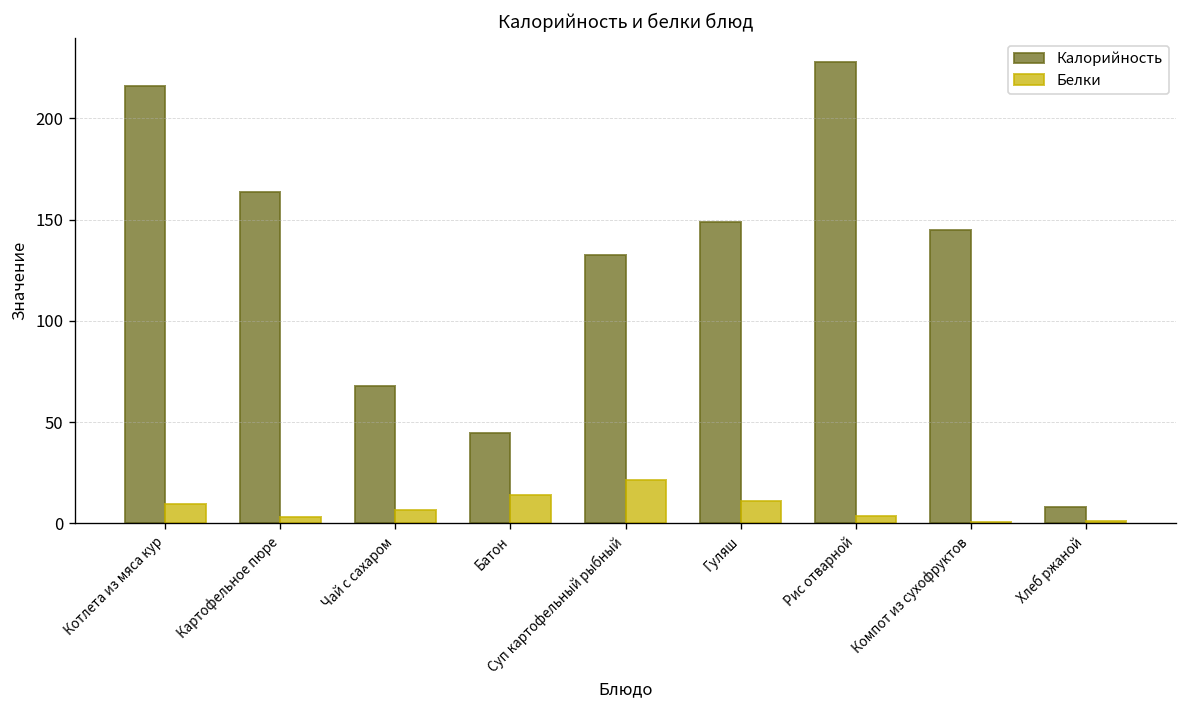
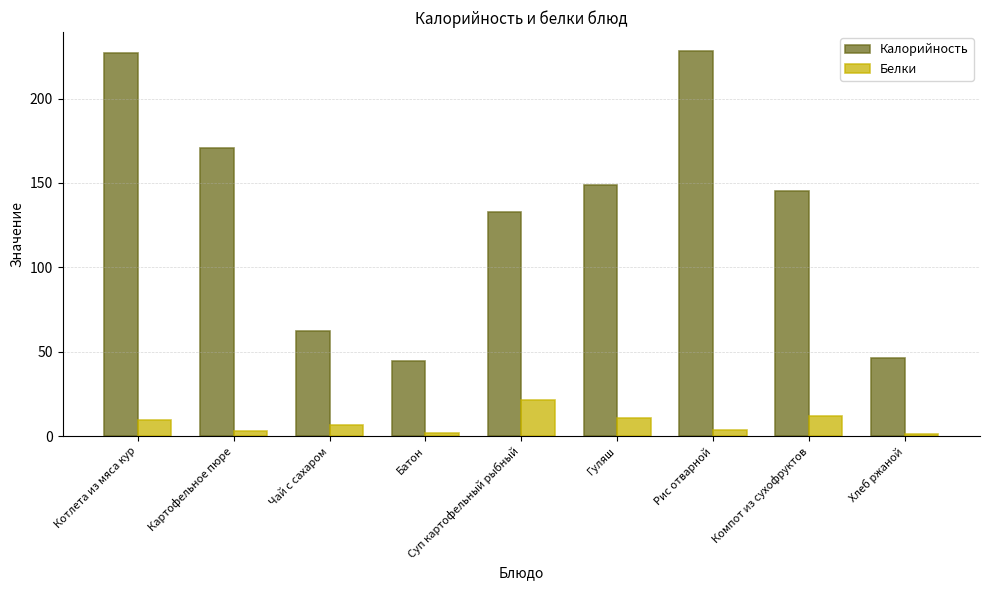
Калорийность, Котлета из мяса кур: 216 -> 227
Калорийность, Картофельное пюре: 164 -> 171
Калорийность, Чай с сахаром: 68 -> 62
Белки, Батон: 14 -> 2
Белки, Компот из сухофруктов: 1 -> 12
Калорийность, Хлеб ржаной: 8 -> 46
